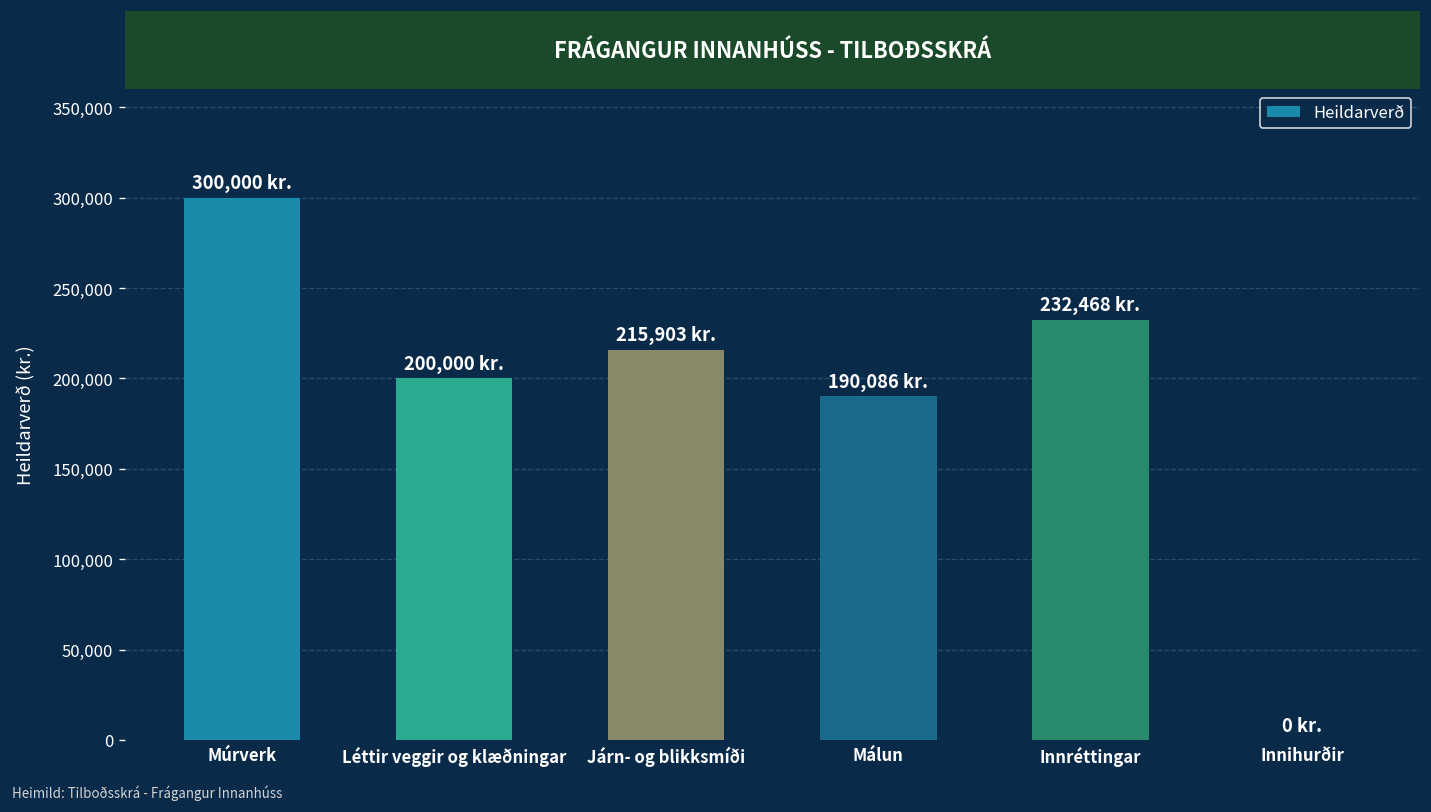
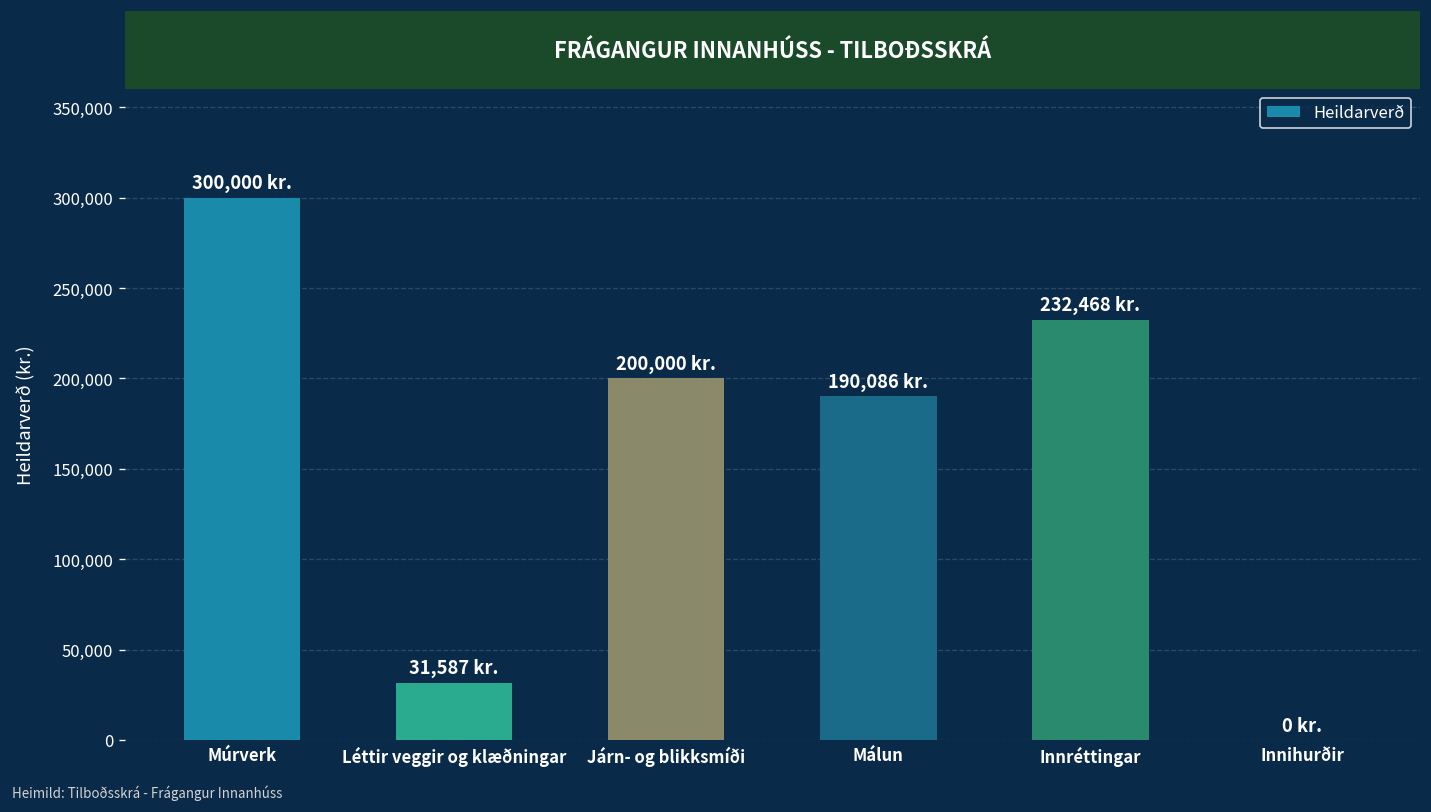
Léttir veggir og klæðningar: 200,000 -> 31,587
Járn- og blikksmíði: 215,903 -> 200,000
